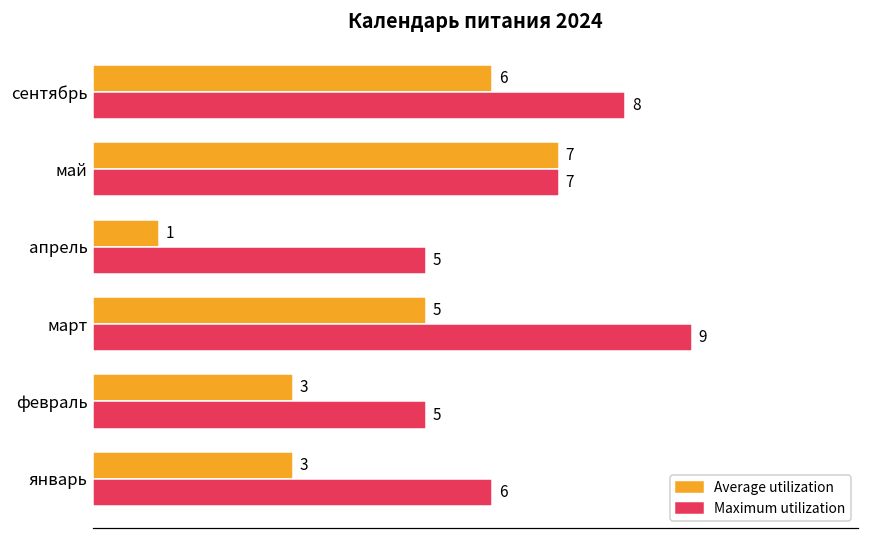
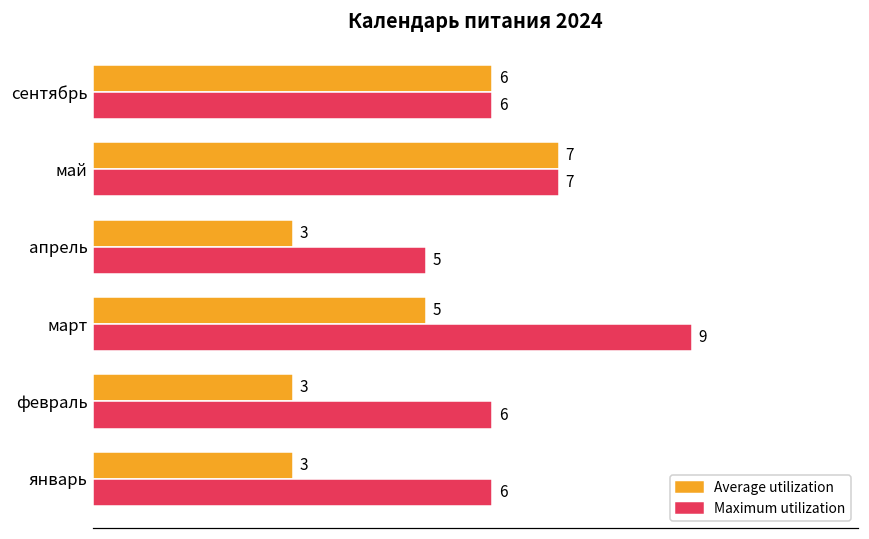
Maximum utilization, сентябрь: 8 -> 6
Average utilization, апрель: 1 -> 3
Maximum utilization, февраль: 5 -> 6
